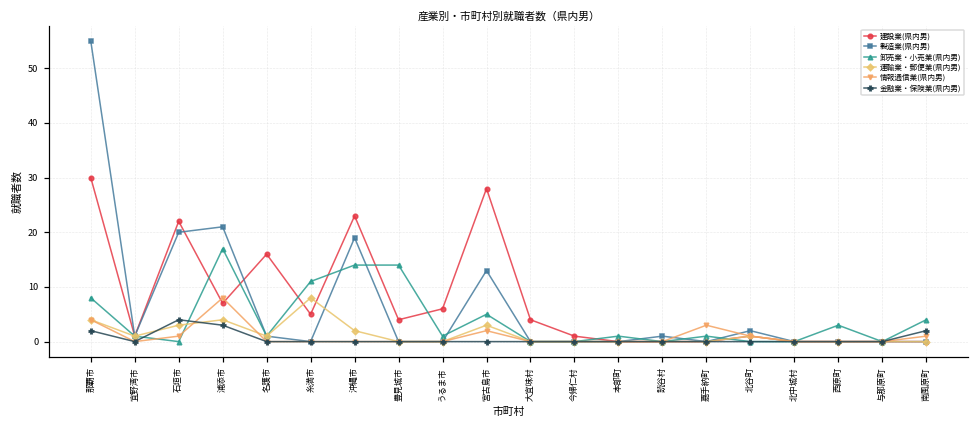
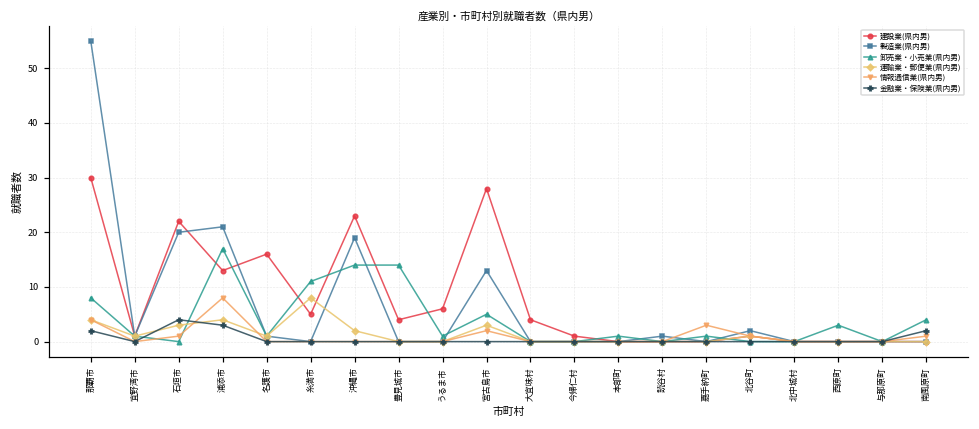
建設業(県内男), 浦添市: 7 -> 13
